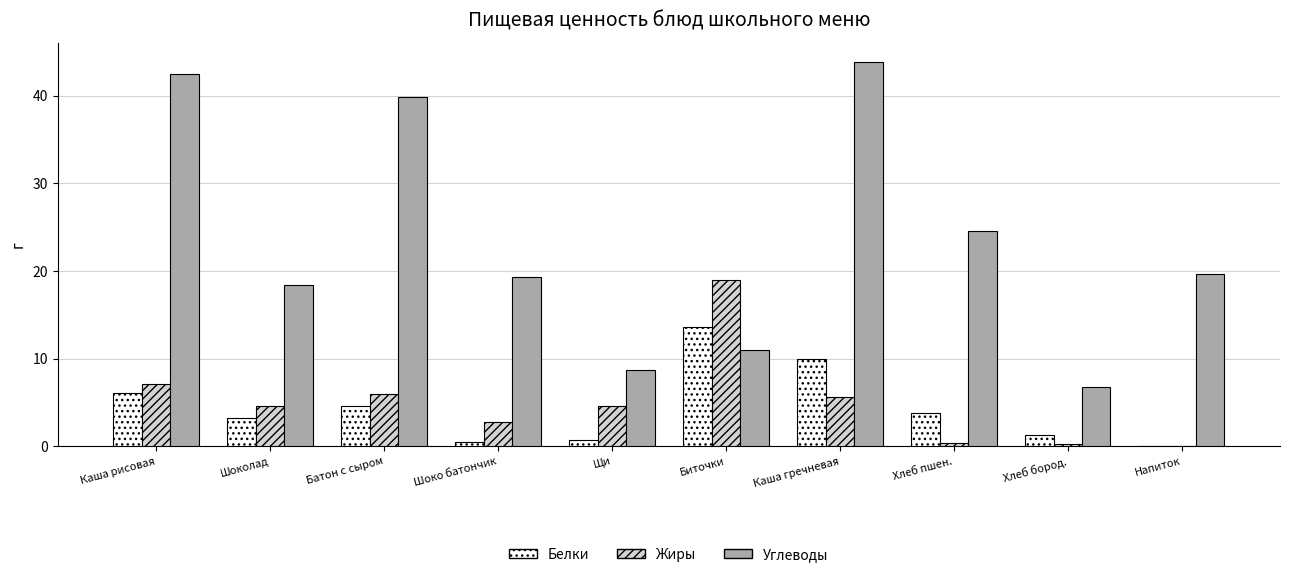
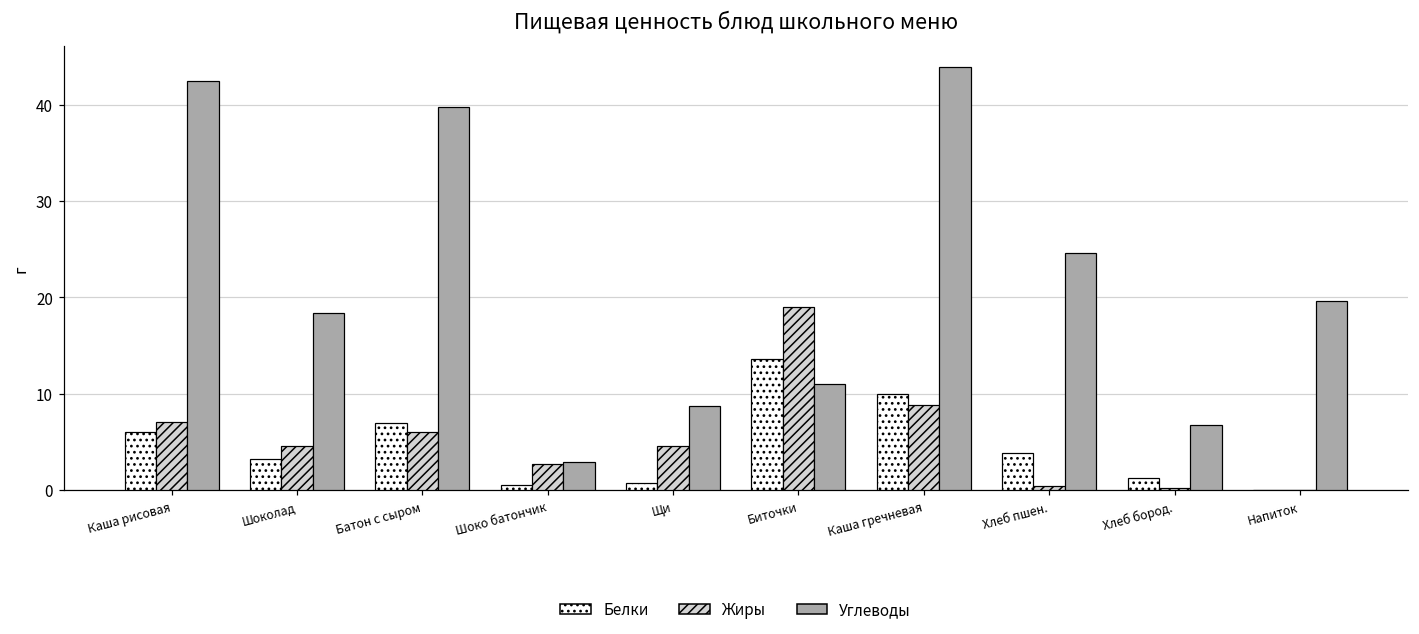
Белки, Батон с сыром: 5 -> 7
Углеводы, Шоко батончик: 19 -> 3
Жиры, Каша гречневая: 6 -> 9
